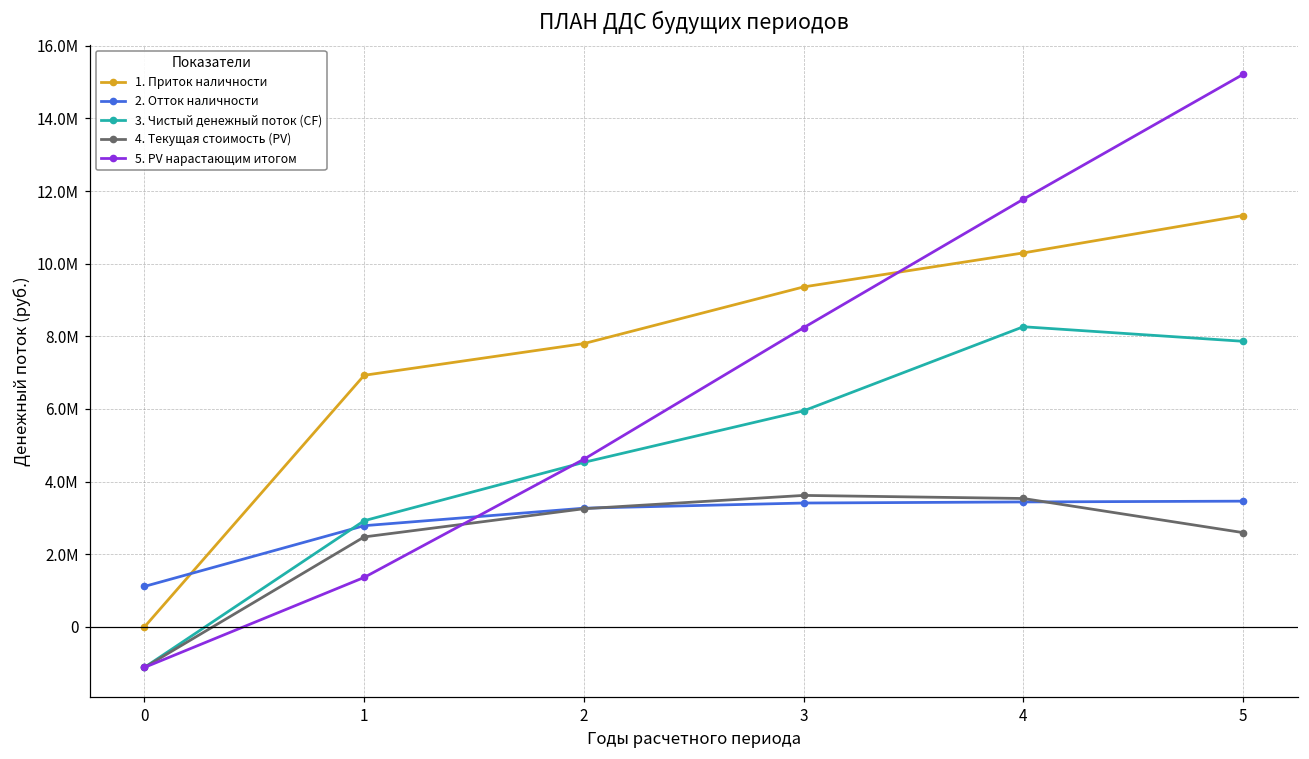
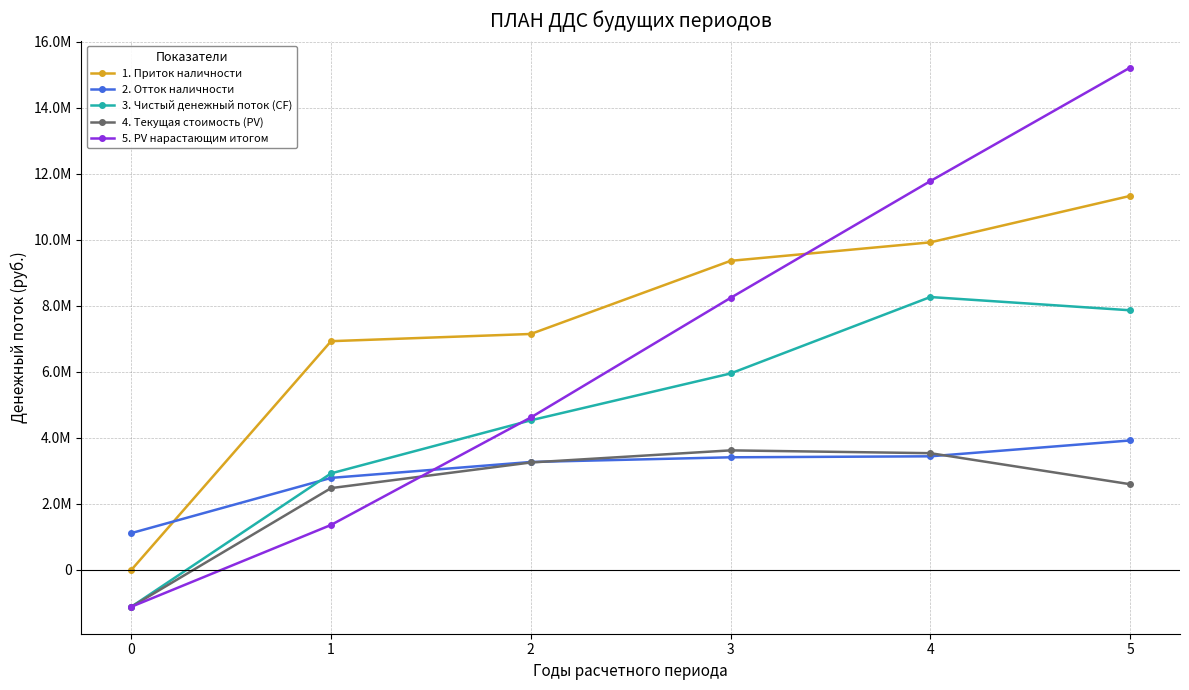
1. Приток наличности, 2: 7800000 -> 7100000
1. Приток наличности, 4: 10300000 -> 9900000
2. Отток наличности, 5: 3500000 -> 3900000
